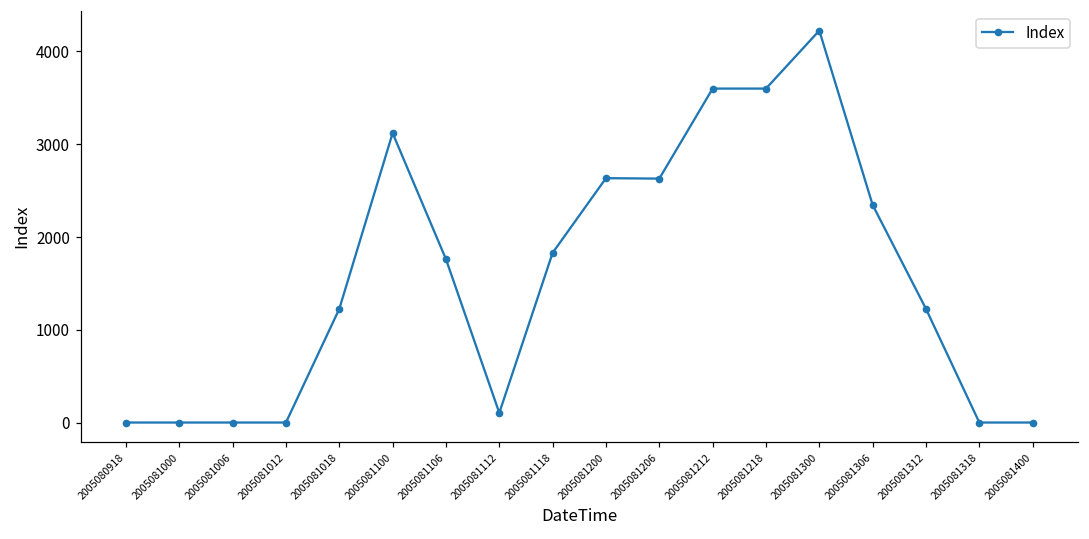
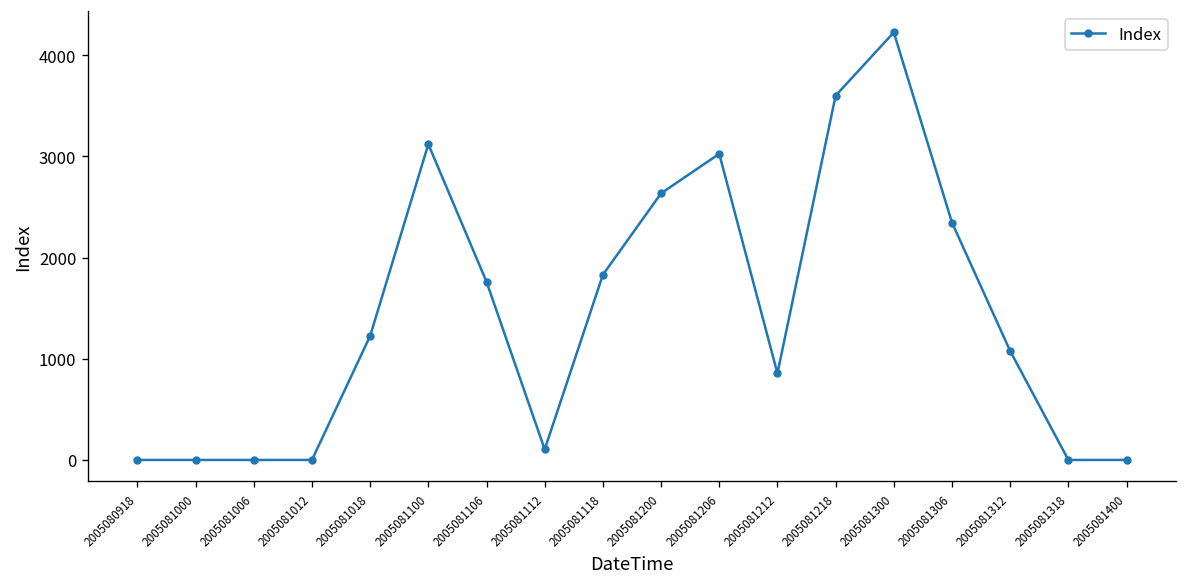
2005081206: 2600 -> 3000
2005081212: 3600 -> 900
2005081312: 1200 -> 1100
